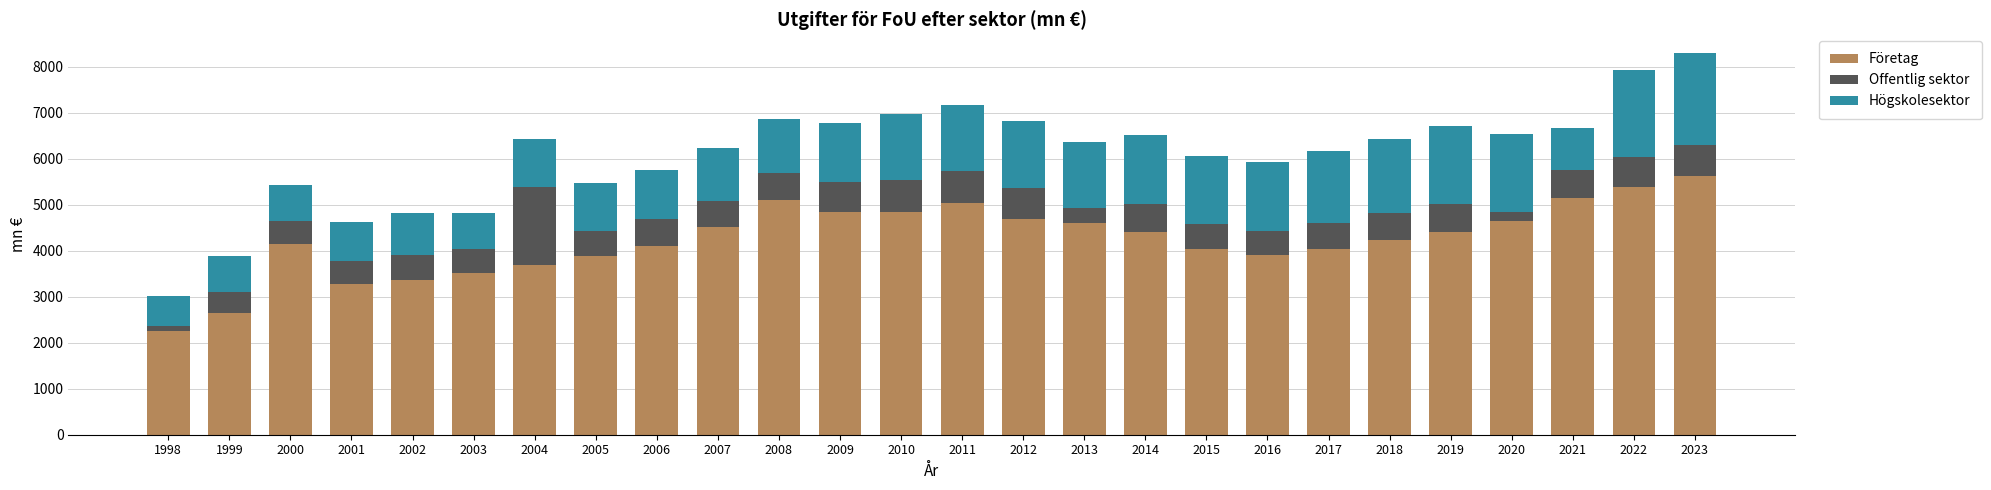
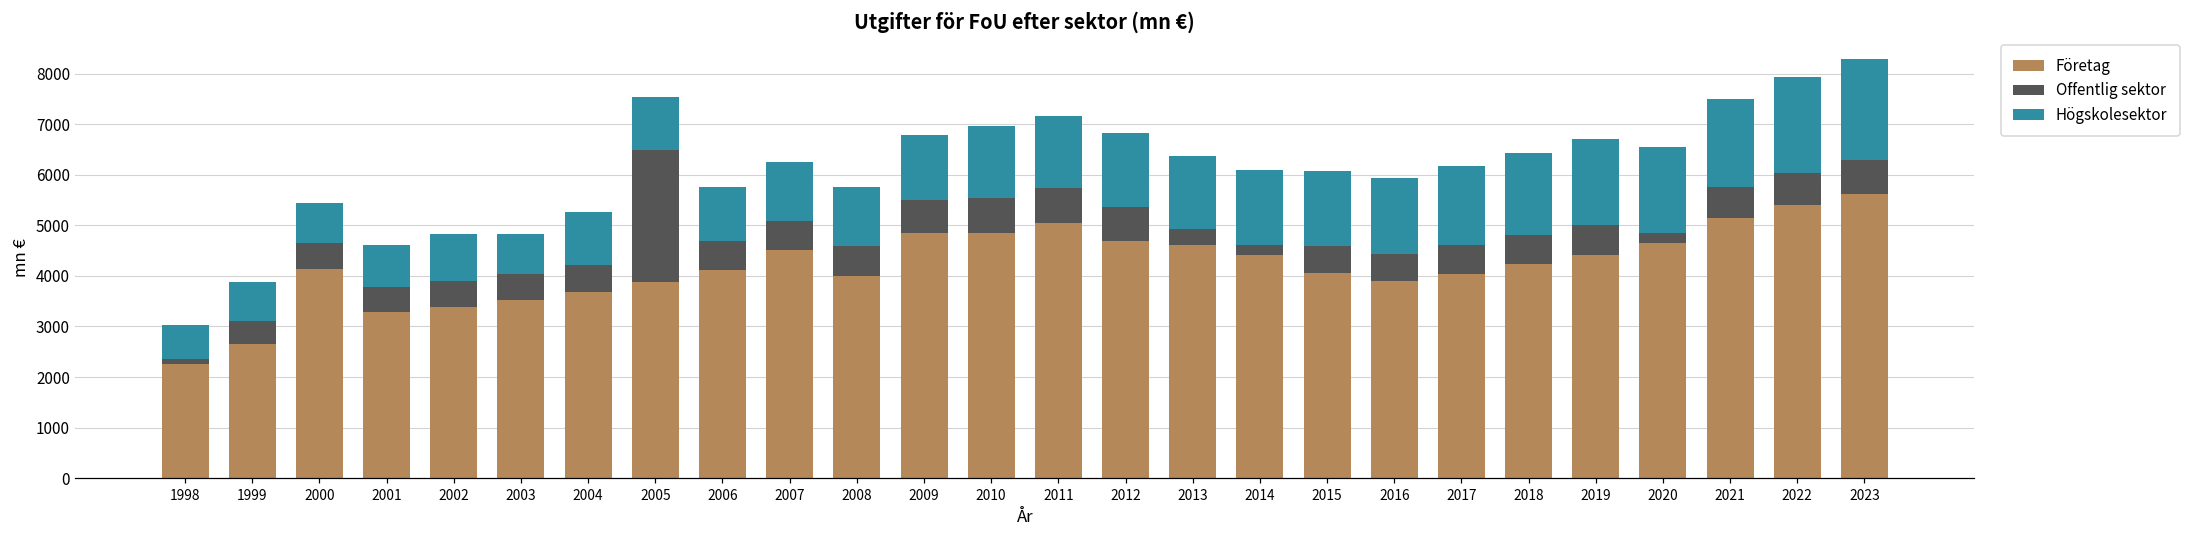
Offentlig sektor, 2004: 1700 -> 500
Offentlig sektor, 2005: 600 -> 2600
Företag, 2008: 5100 -> 4000
Offentlig sektor, 2014: 600 -> 200
Högskolesektor, 2021: 900 -> 1700
